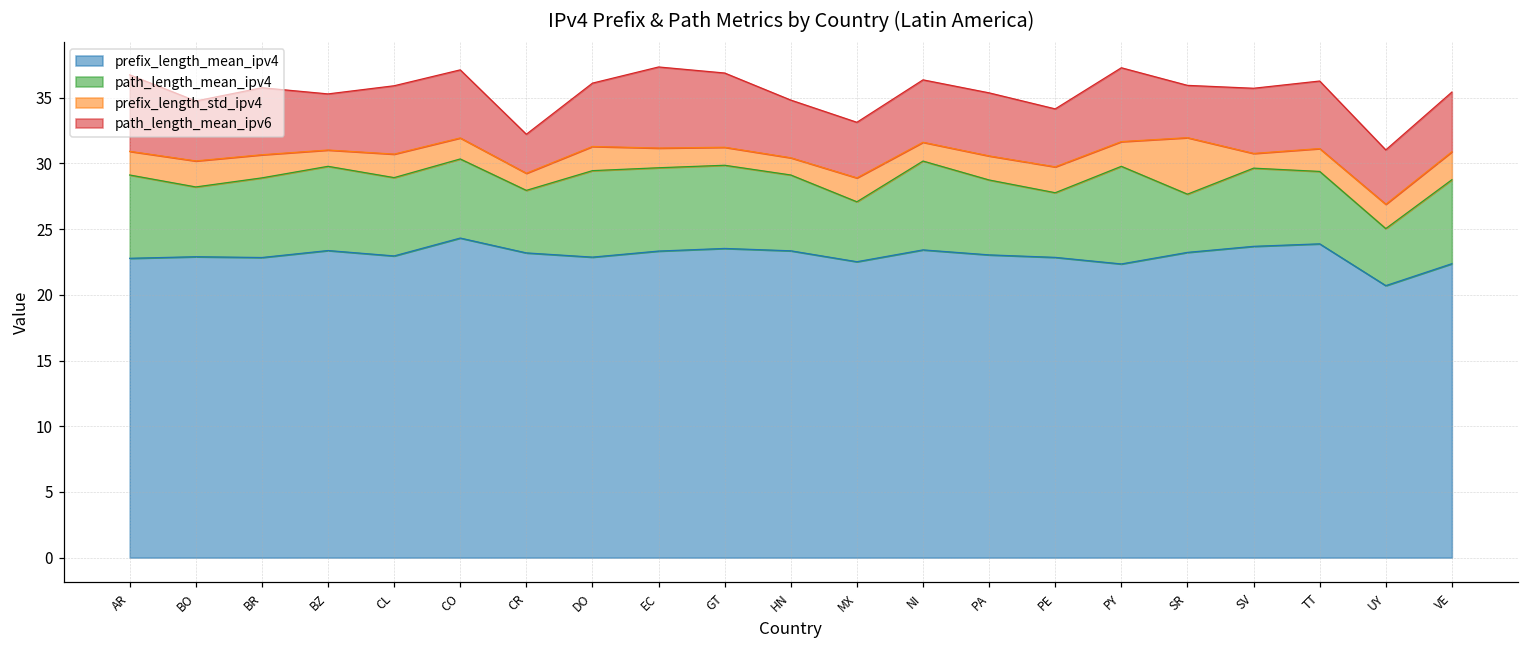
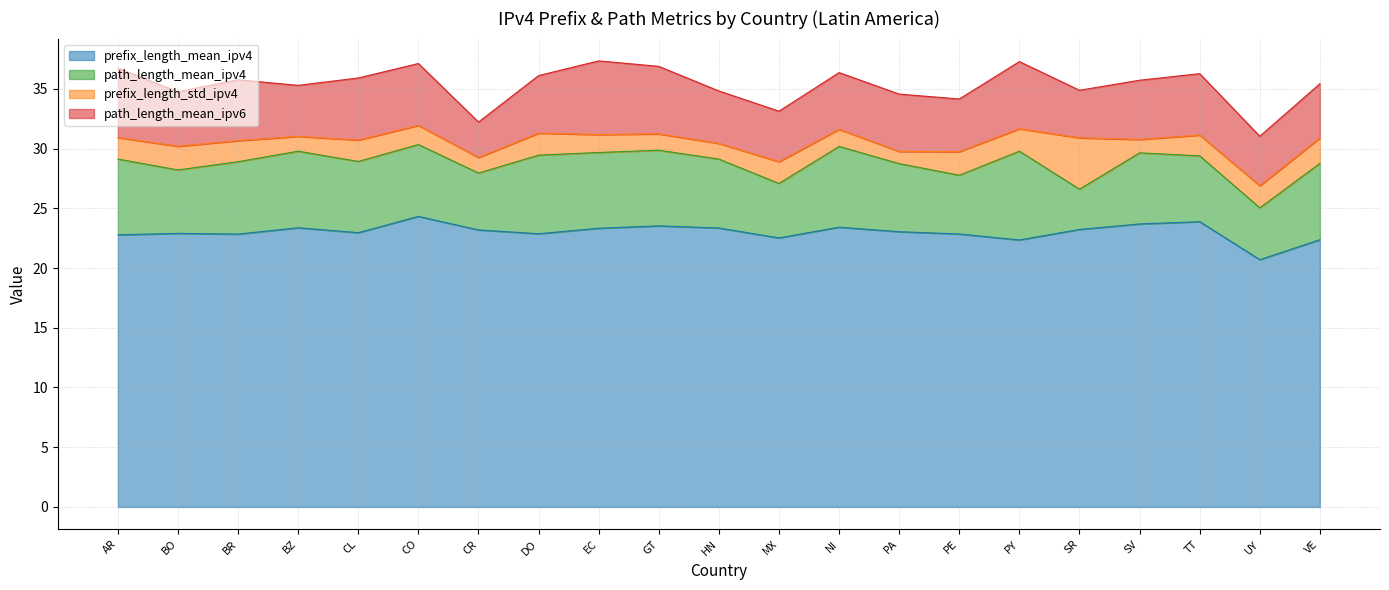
prefix_length_std_ipv4, PA: 1.8 -> 1.0
path_length_mean_ipv4, SR: 4.4 -> 3.4
